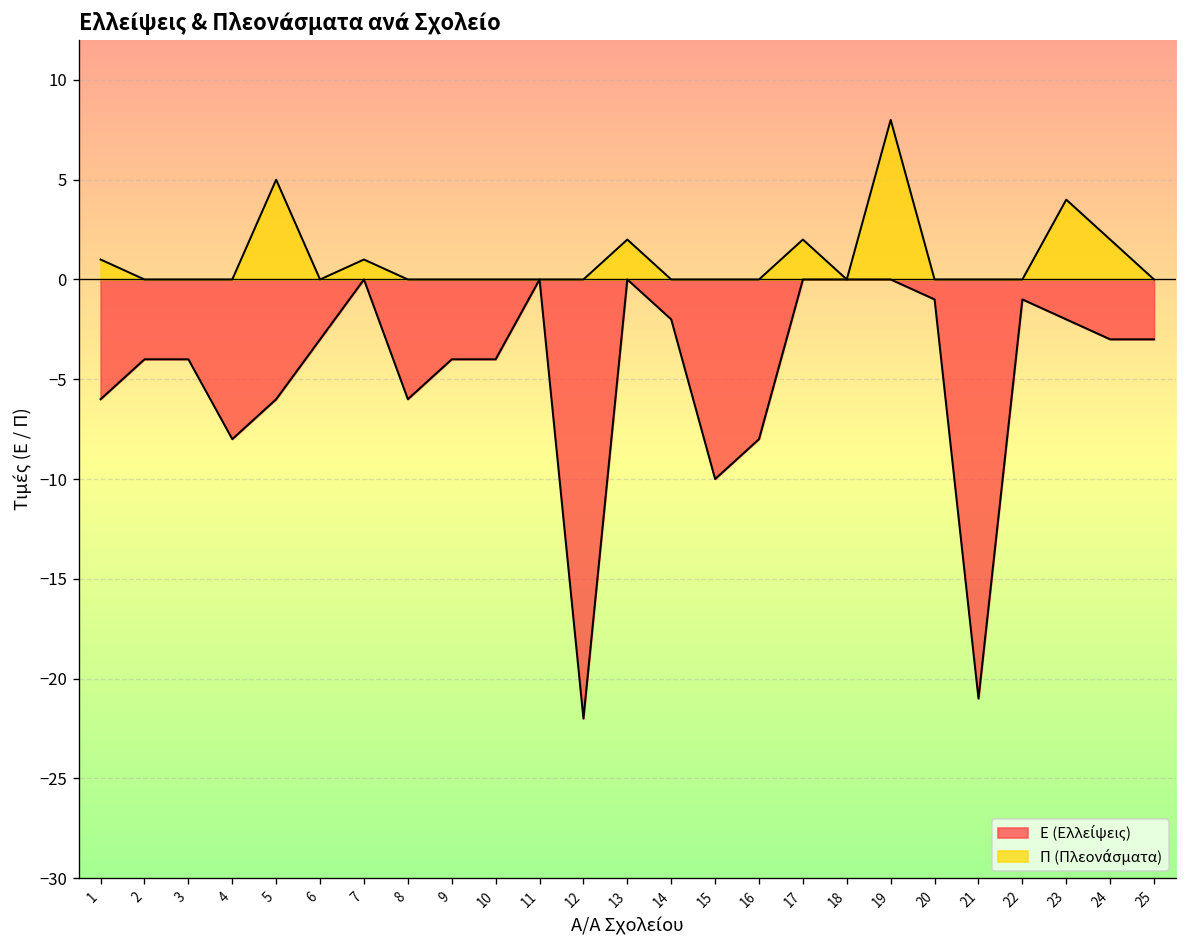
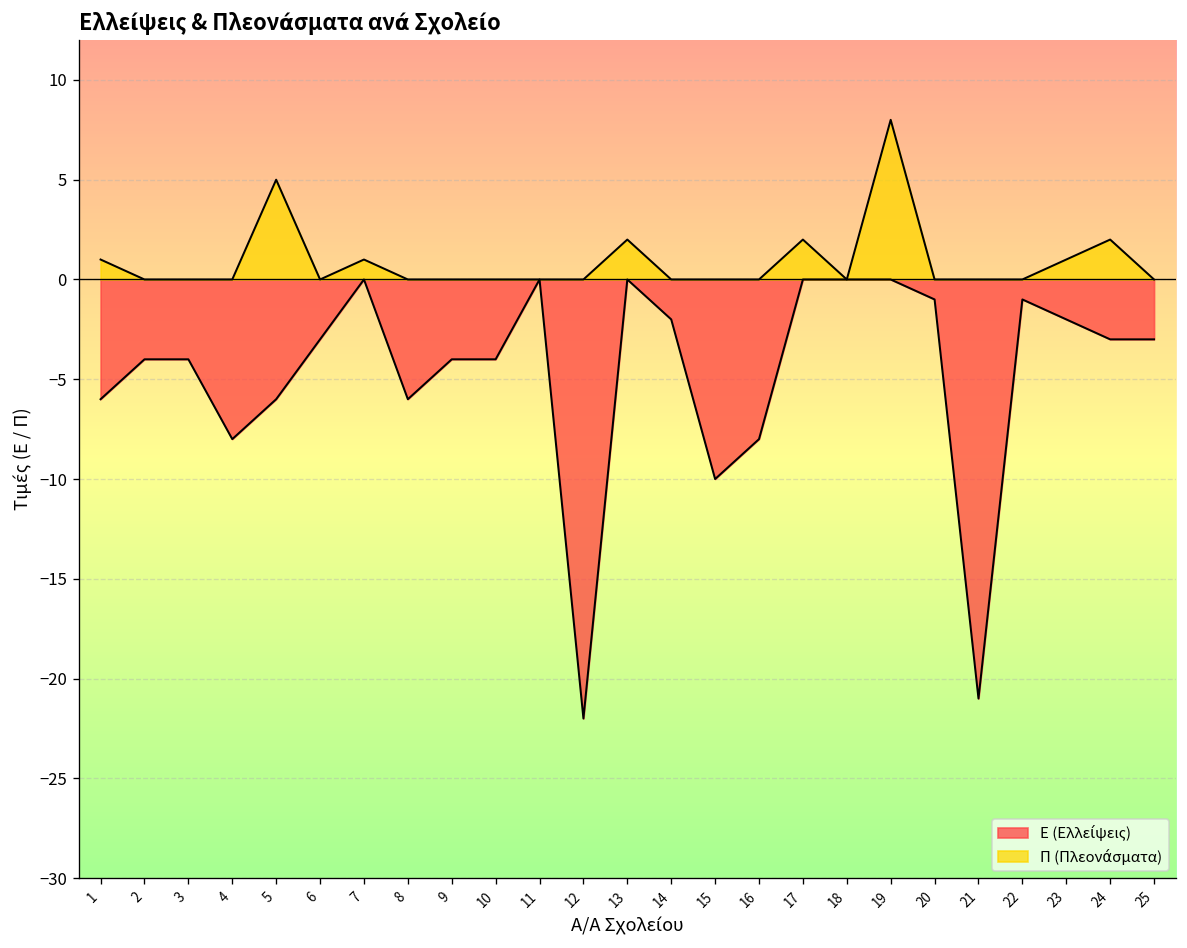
Π (Πλεονάσματα), 23: 4 -> 1
